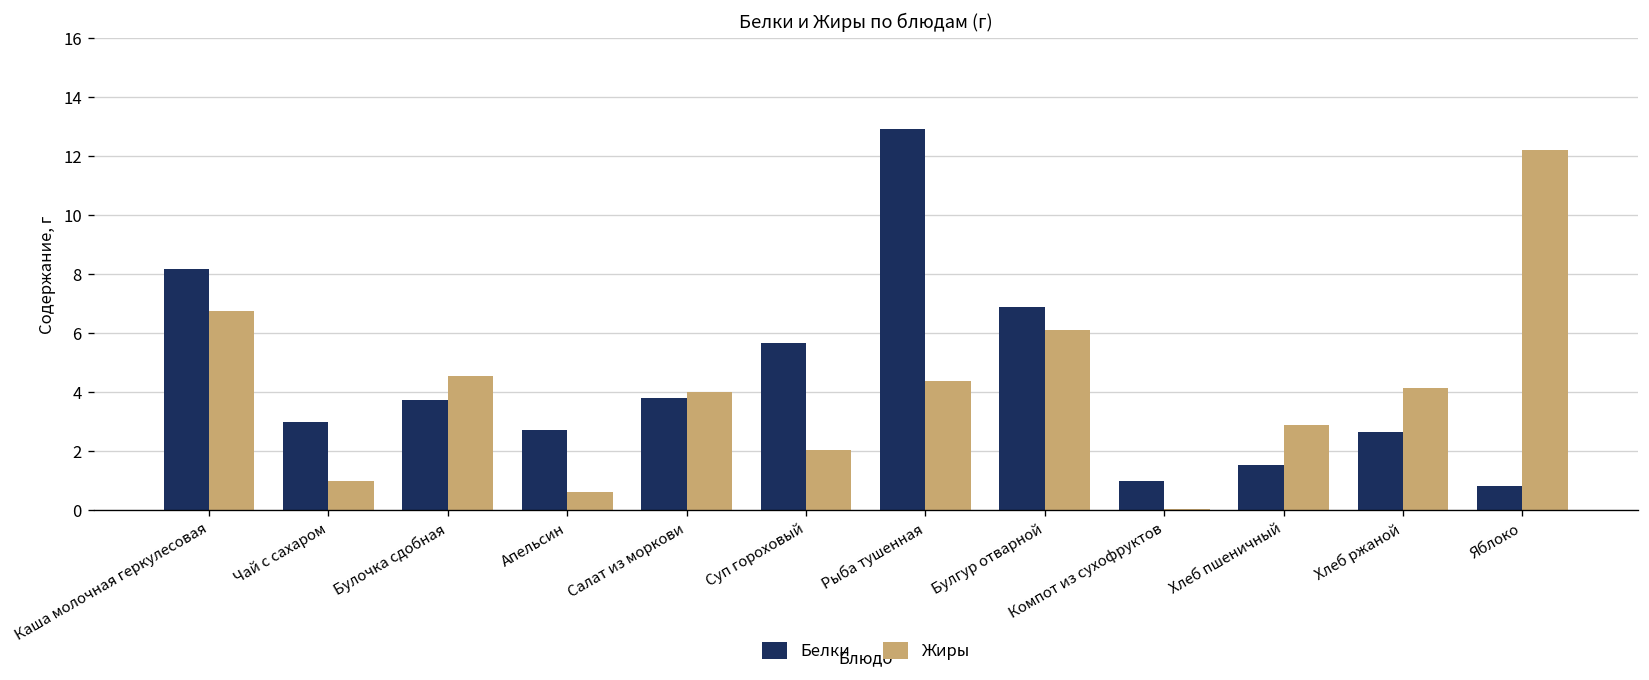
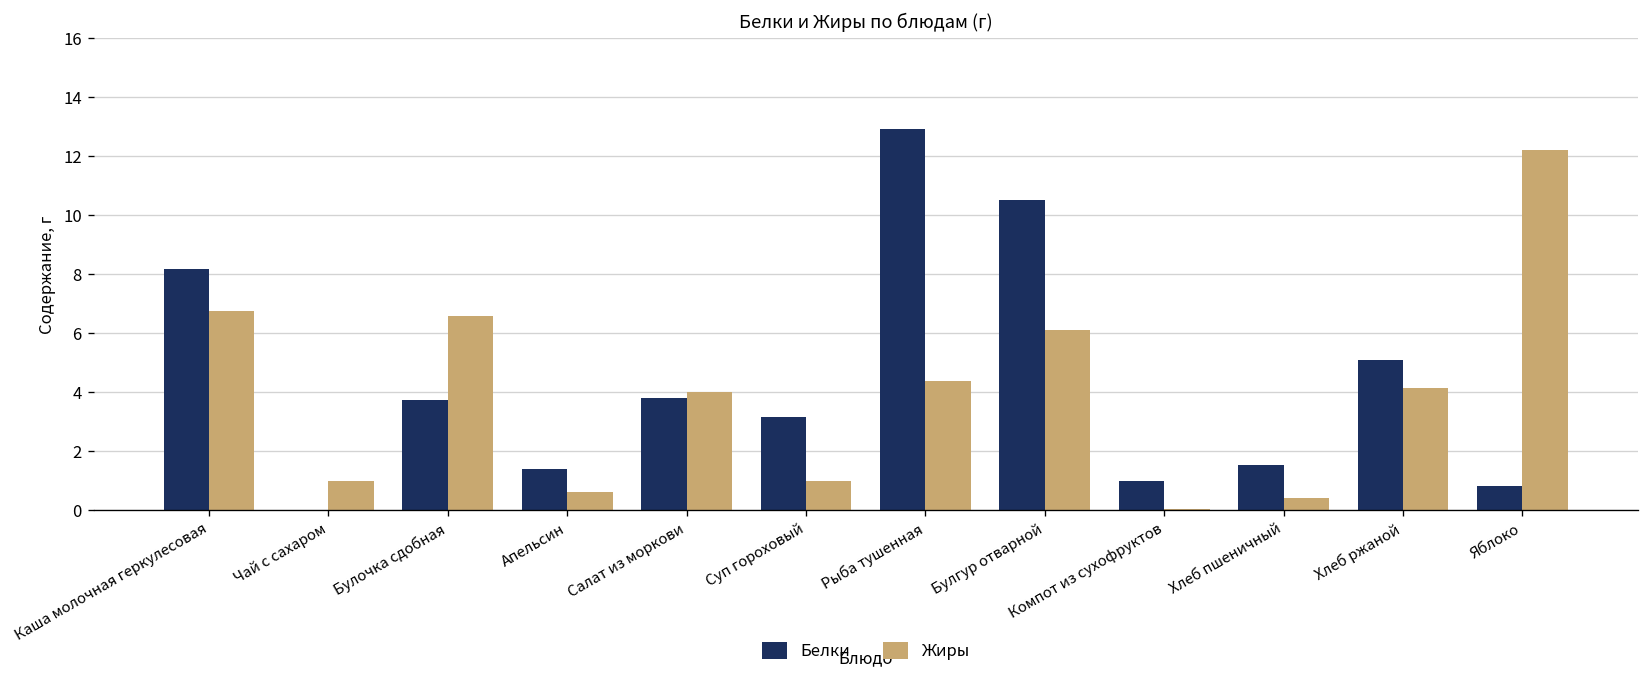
Белки, Чай с сахаром: 3 -> 0
Жиры, Булочка сдобная: 4.6 -> 6.6
Белки, Апельсин: 2.7 -> 1.4
Белки, Суп гороховый: 5.7 -> 3.2
Жиры, Суп гороховый: 2.0 -> 1.0
Белки, Булгур отварной: 6.9 -> 10.5
Жиры, Хлеб пшеничный: 2.9 -> 0.4
Белки, Хлеб ржаной: 2.6 -> 5.1
